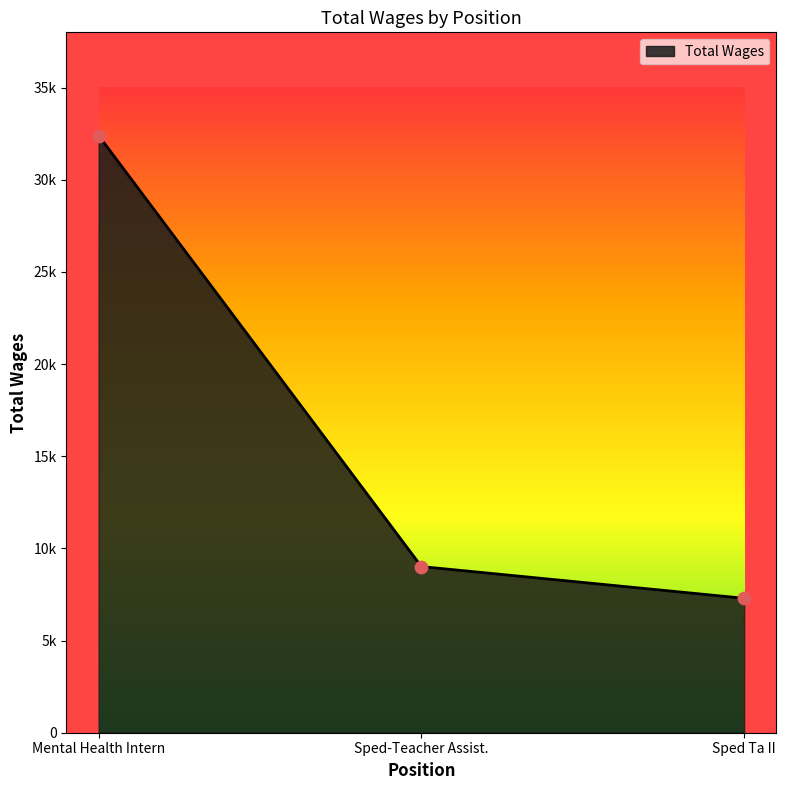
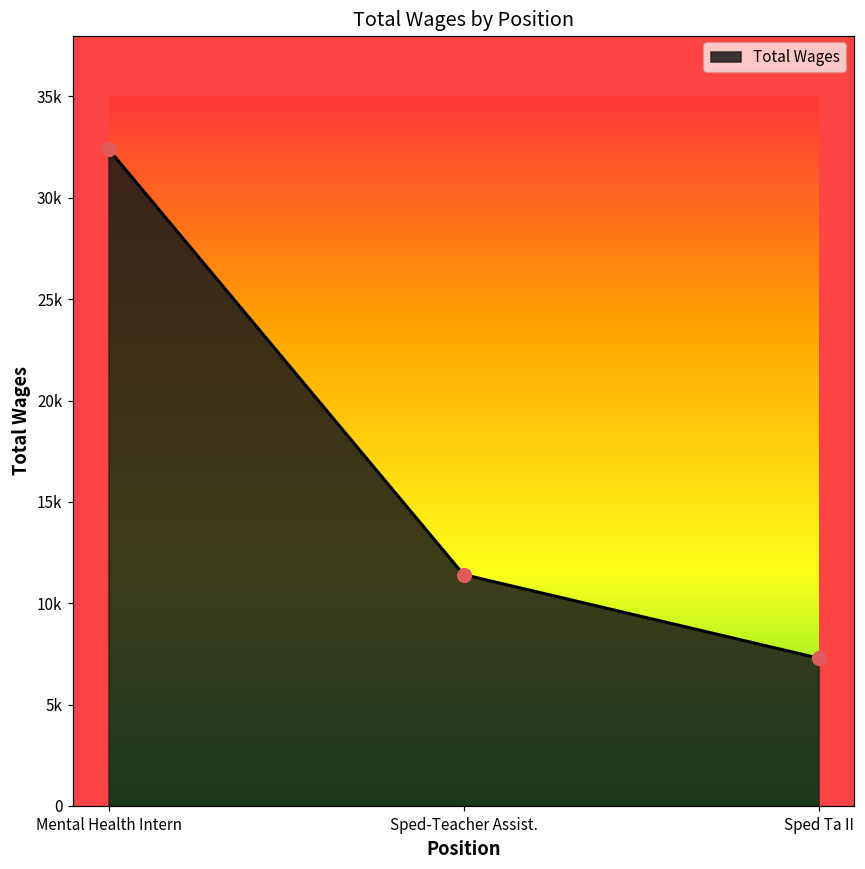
Sped-Teacher Assist.: 9000 -> 11400
